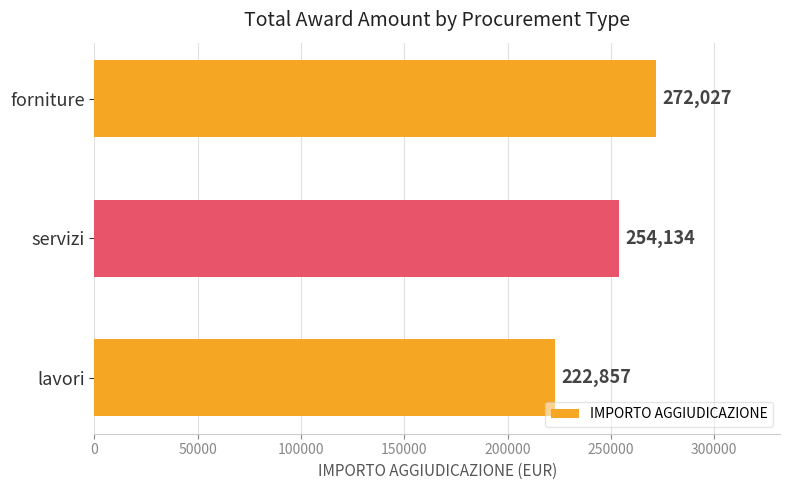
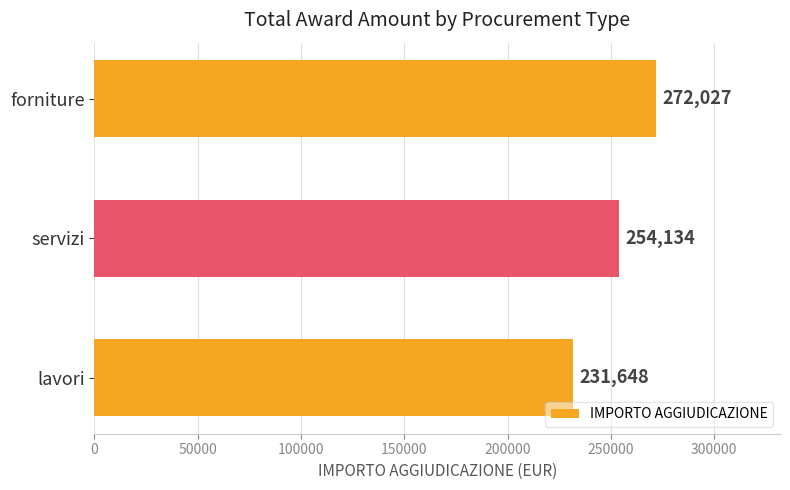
lavori: 222,857 -> 231,648
